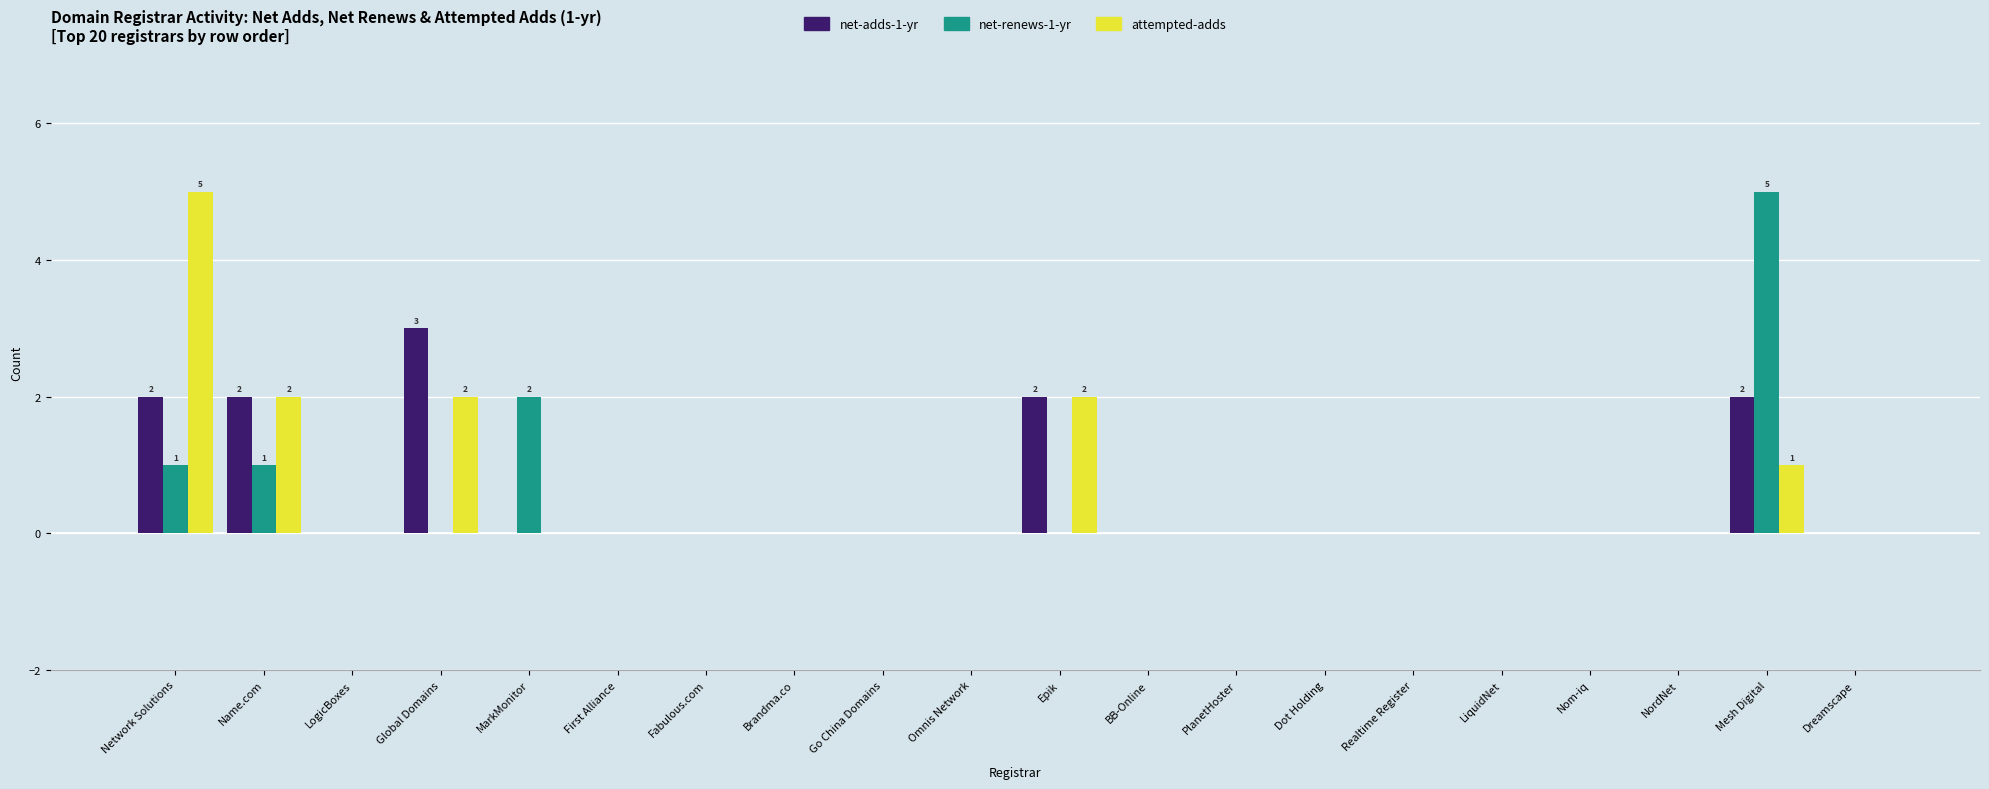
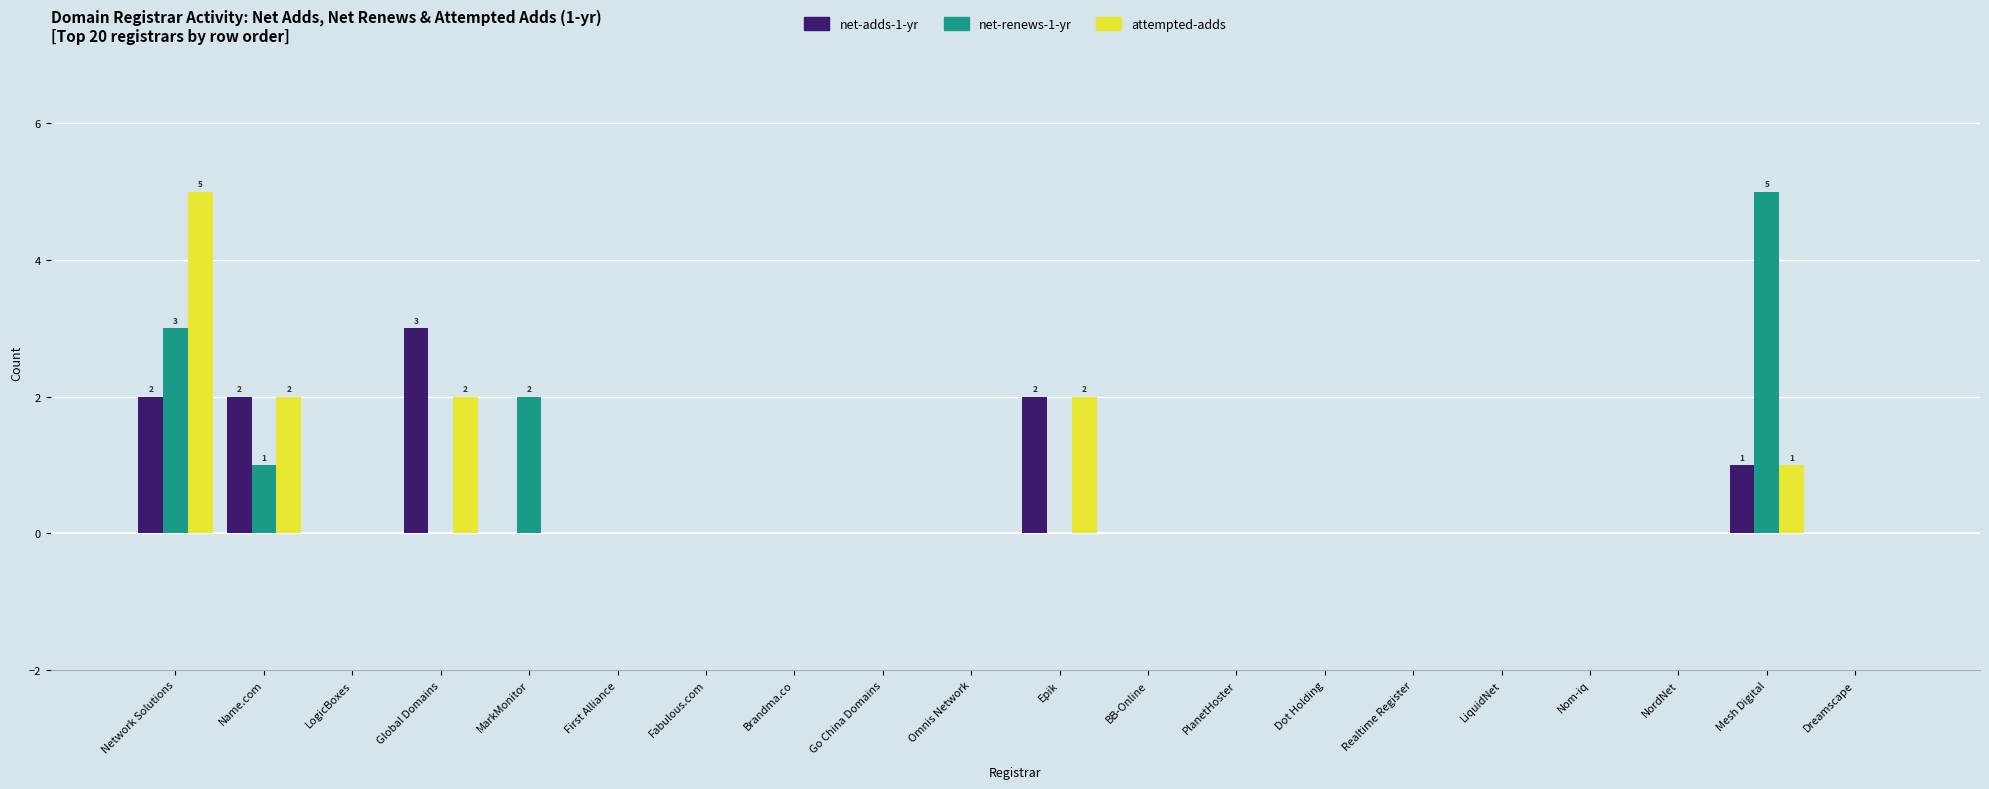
net-renews-1-yr, Network Solutions: 1 -> 3
net-adds-1-yr, Mesh Digital: 2 -> 1
